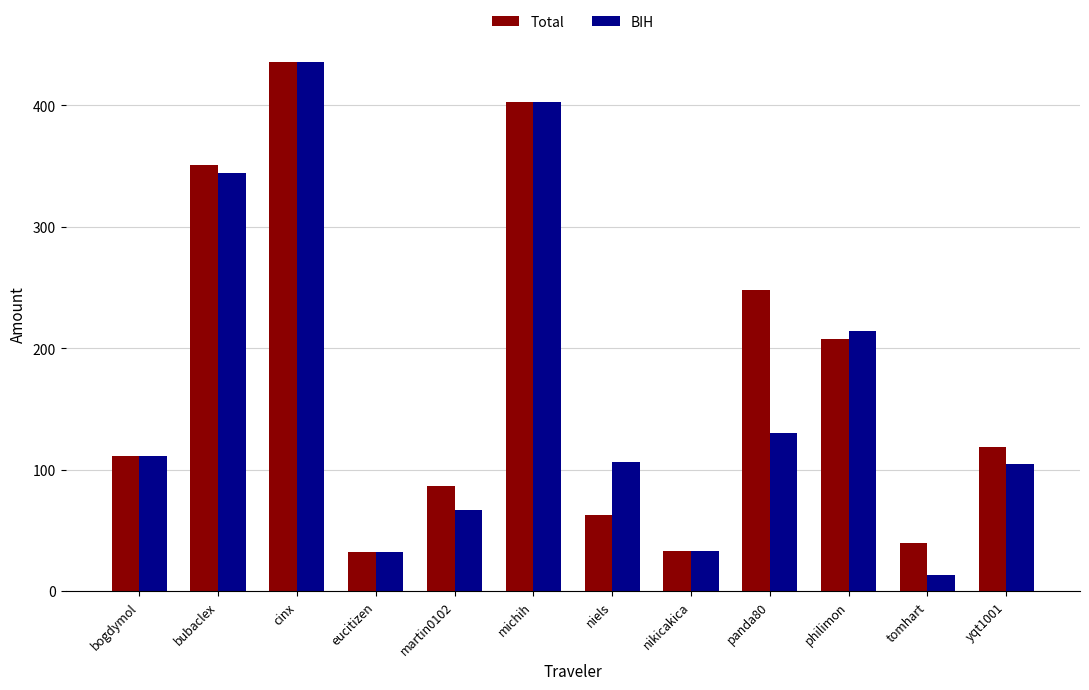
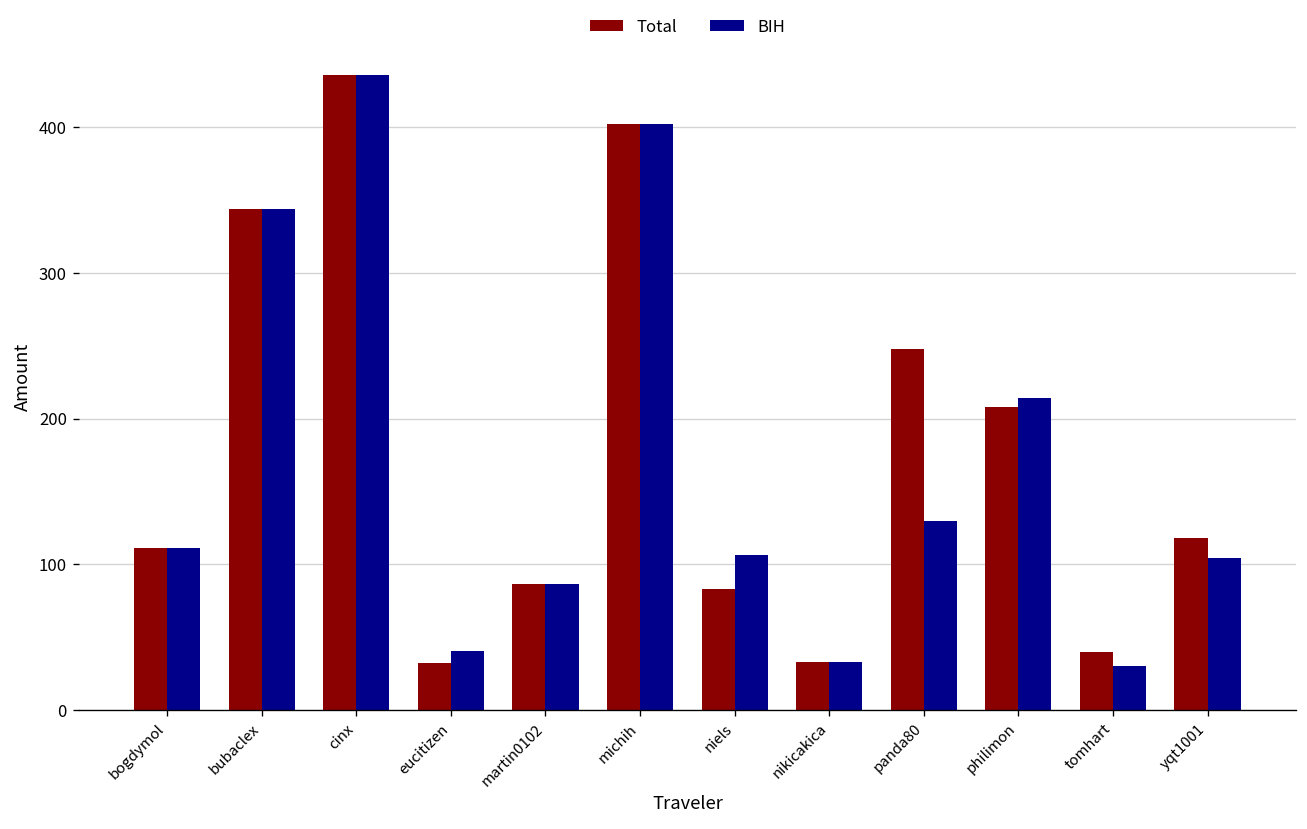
Total, bubaclex: 351 -> 344
BIH, eucitizen: 32 -> 40
BIH, martin0102: 67 -> 86
Total, niels: 62 -> 83
BIH, tomhart: 13 -> 30
